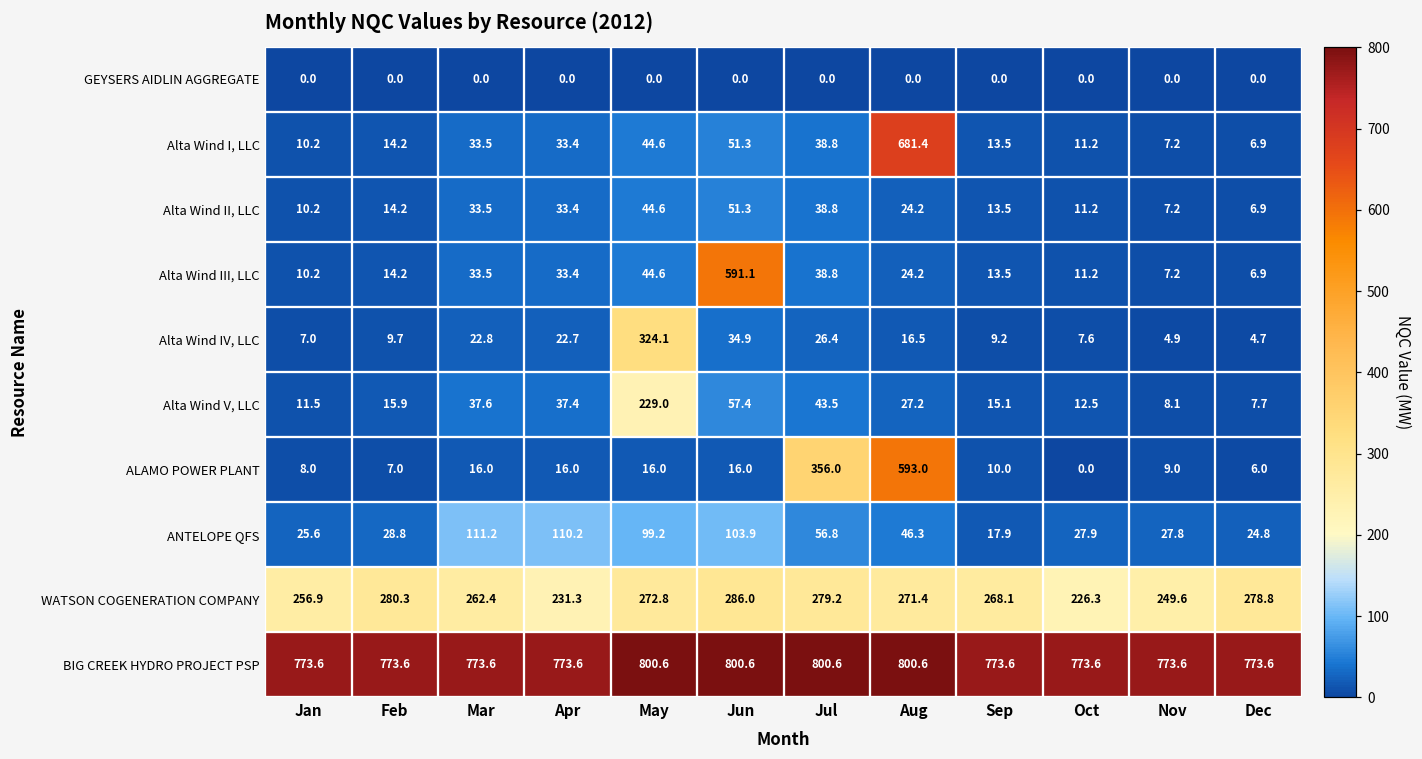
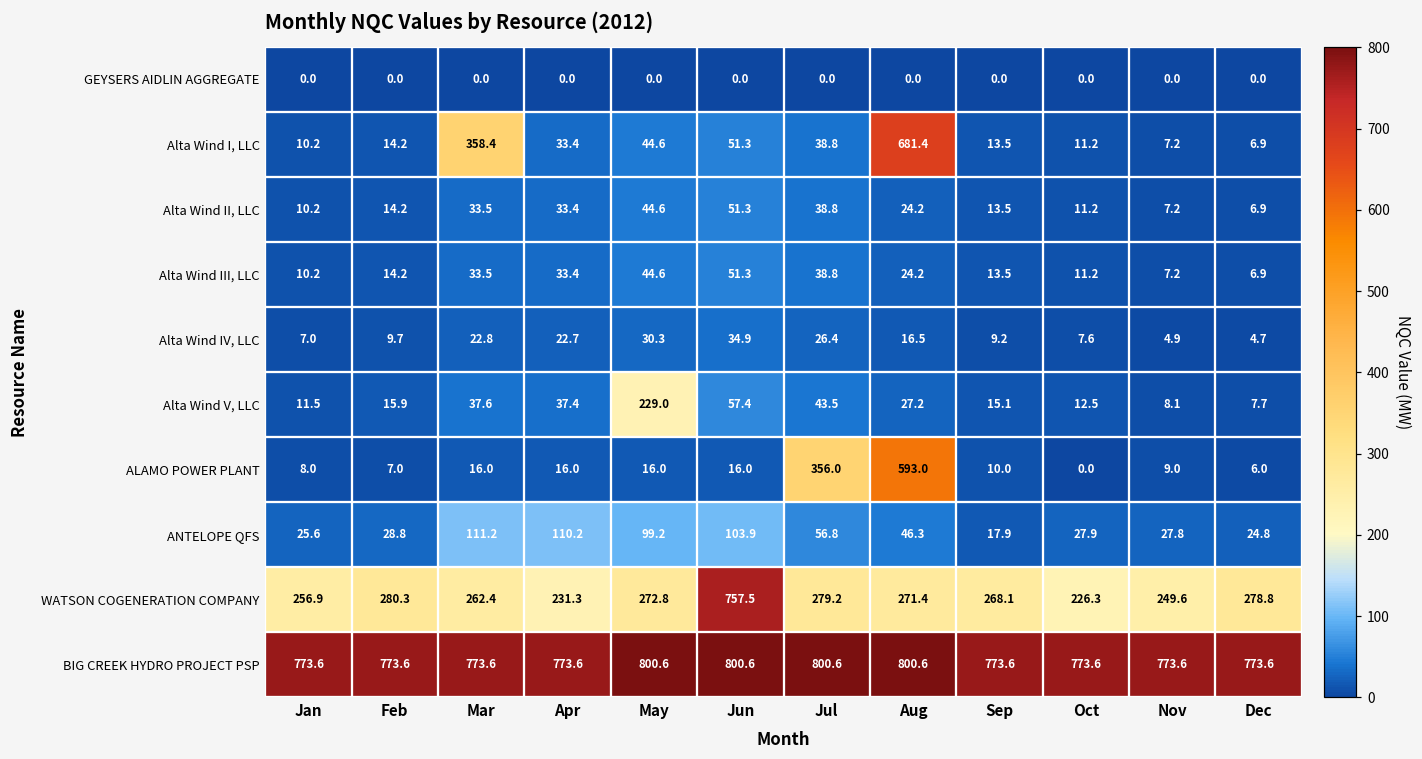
Alta Wind I, LLC, Mar: 33.5 -> 358.4
Alta Wind III, LLC, Jun: 591.1 -> 51.3
Alta Wind IV, LLC, May: 324.1 -> 30.3
WATSON COGENERATION COMPANY, Jun: 286.0 -> 757.5
